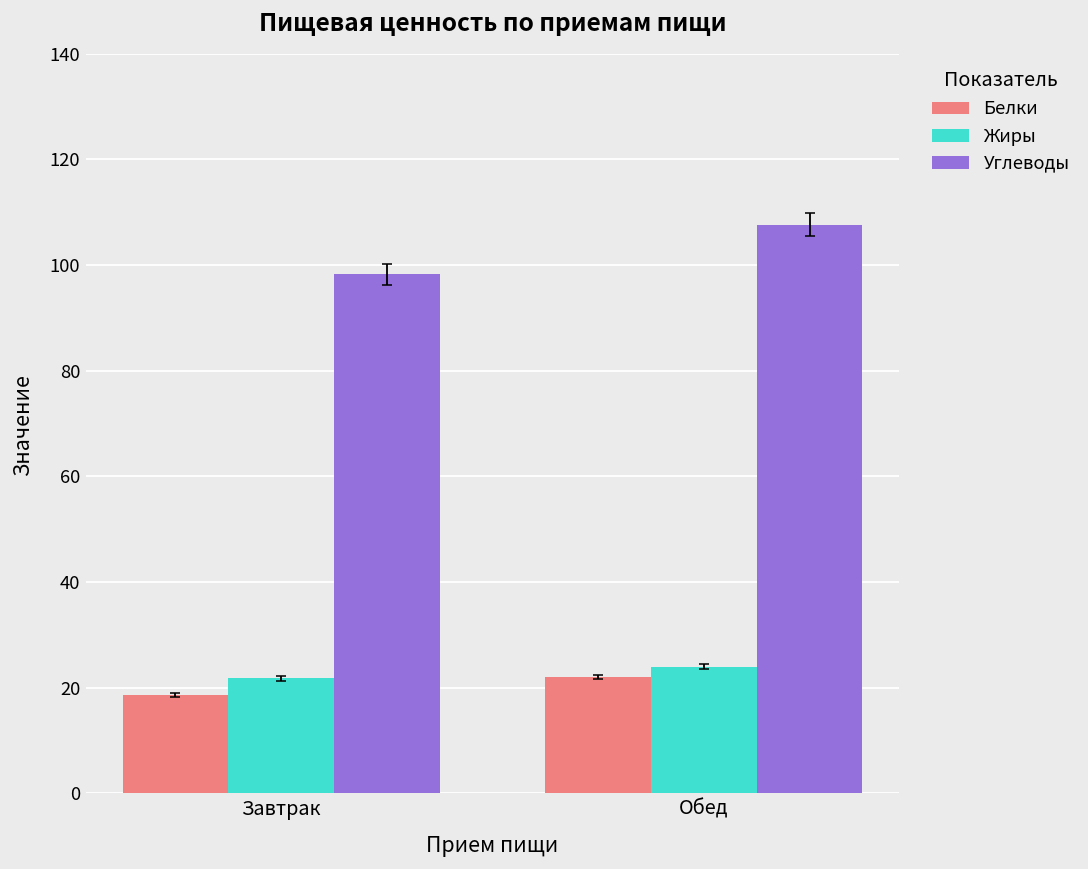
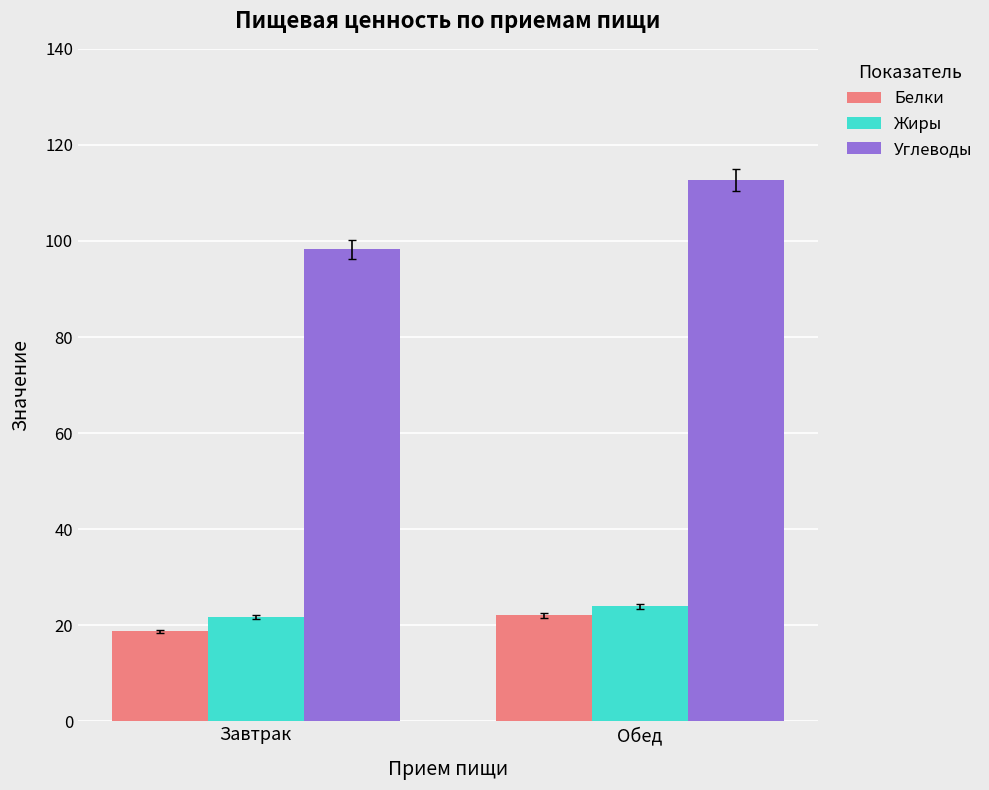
Углеводы, Обед: 108 -> 113
